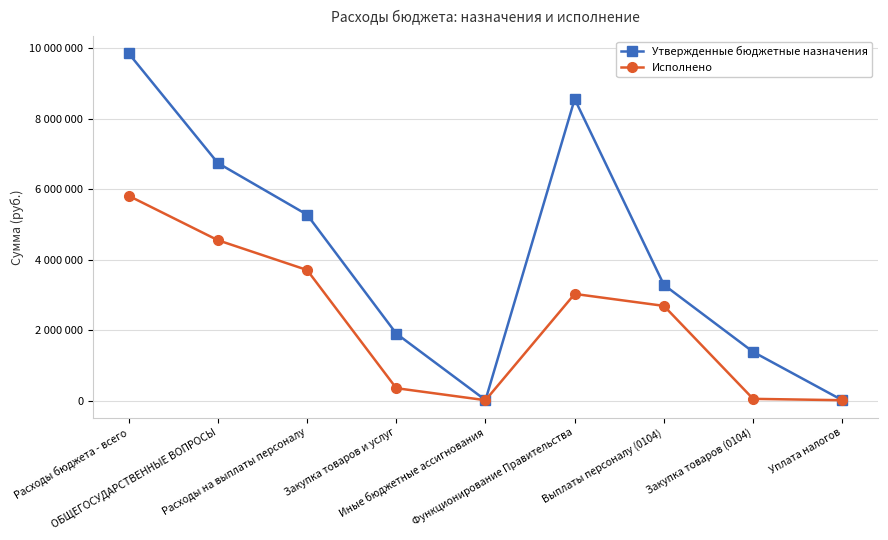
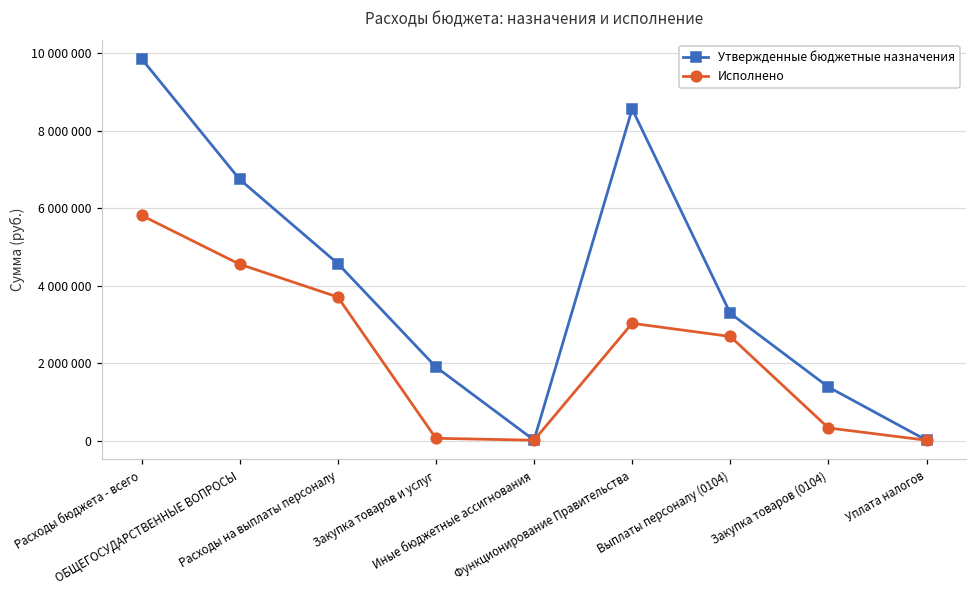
Утвержденные бюджетные назначения, Расходы на выплаты персоналу: 5300000 -> 4600000
Исполнено, Закупка товаров и услуг: 400000 -> 100000
Исполнено, Закупка товаров (0104): 100000 -> 300000
